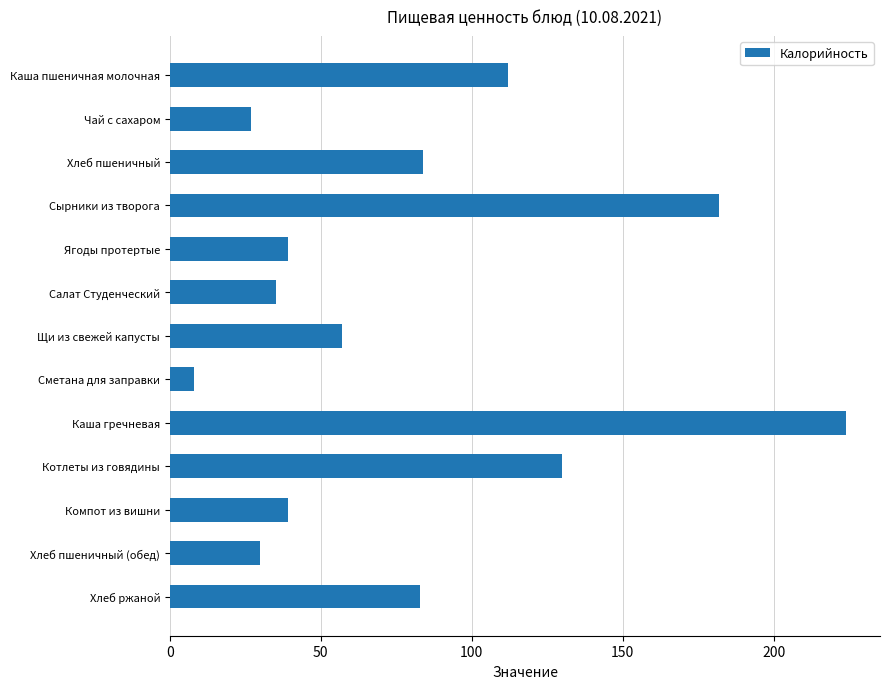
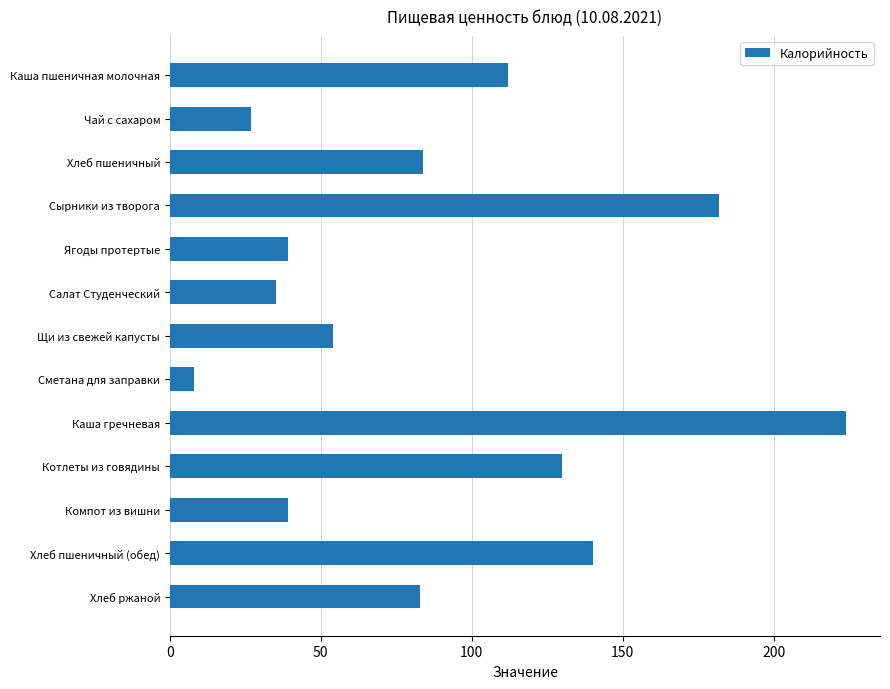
Щи из свежей капусты: 57 -> 54
Хлеб пшеничный (обед): 30 -> 140
